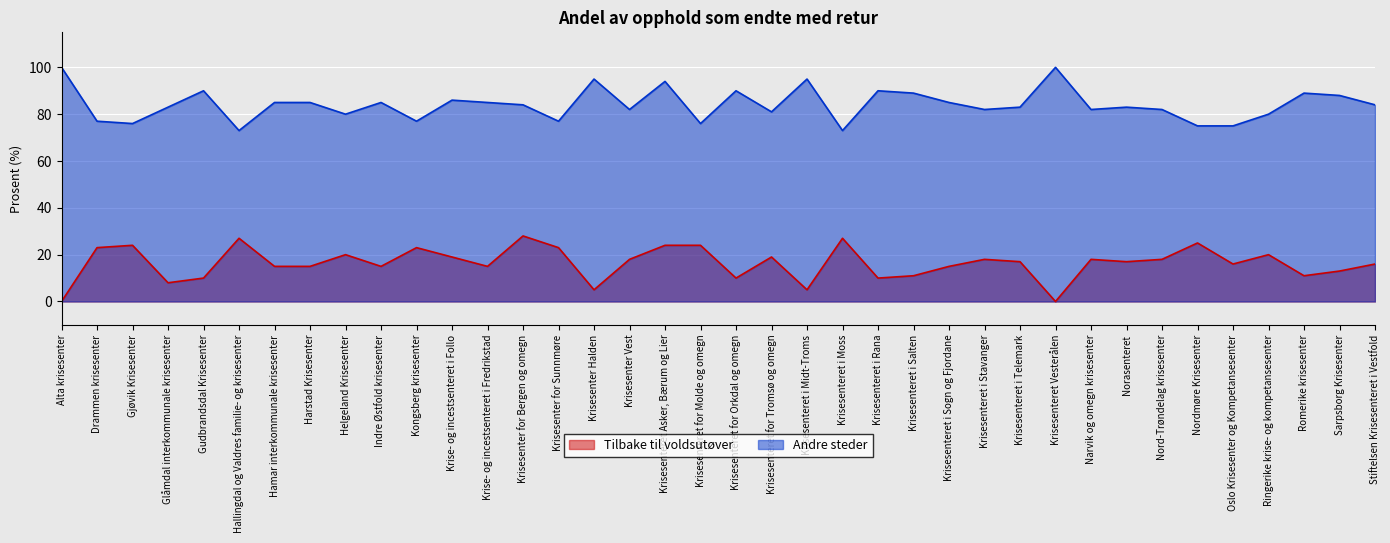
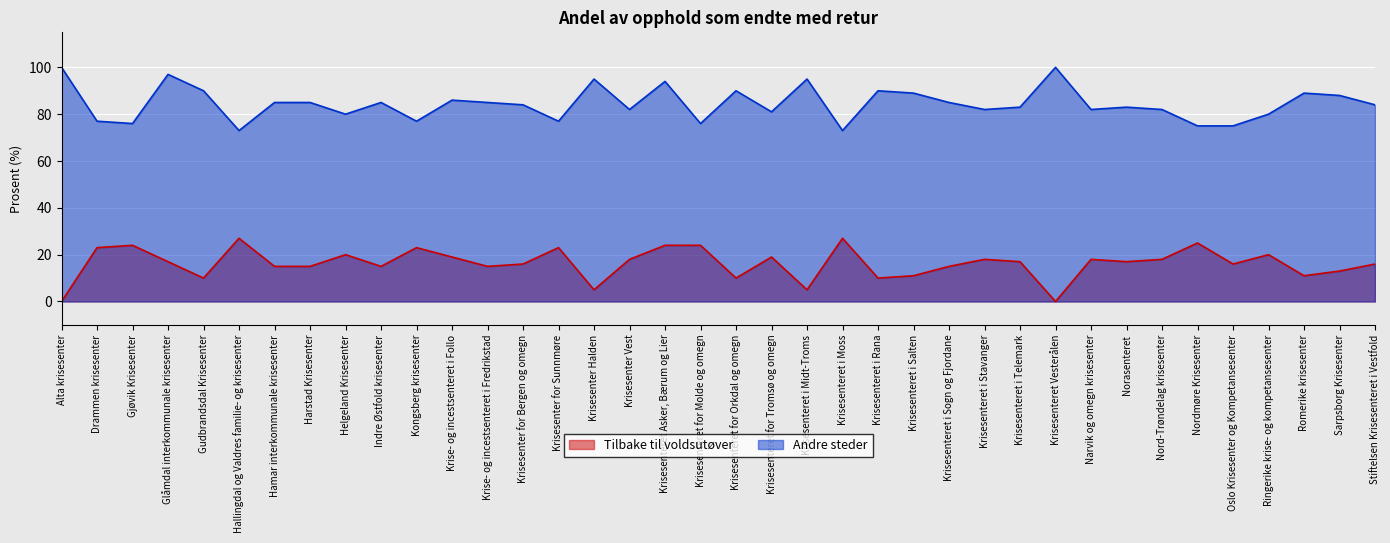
Tilbake til voldsutøver, Glåmdal interkommunale krisesenter: 8 -> 17
Andre steder, Glåmdal interkommunale krisesenter: 83 -> 97
Tilbake til voldsutøver, Krisesenter for Bergen og omegn: 28 -> 16
